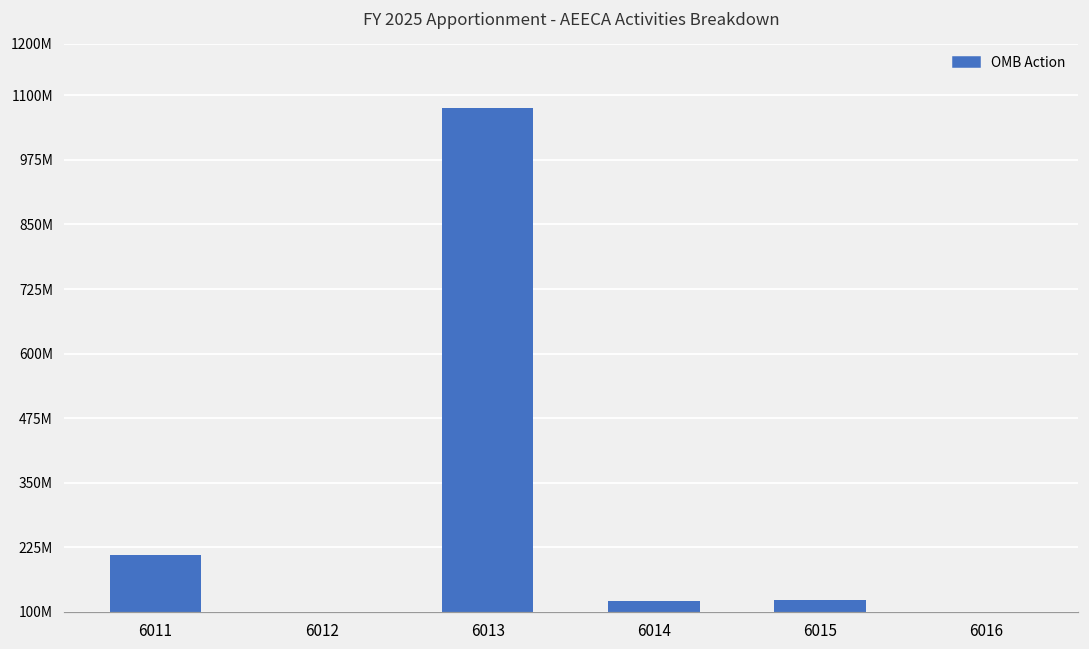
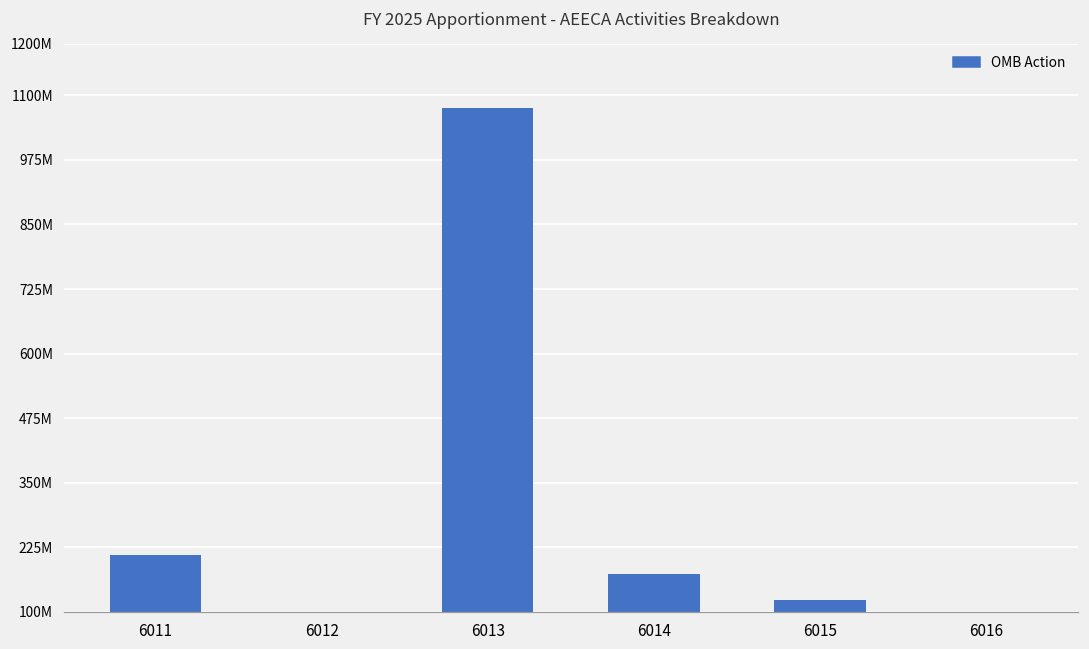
6014: 120000000 -> 170000000
